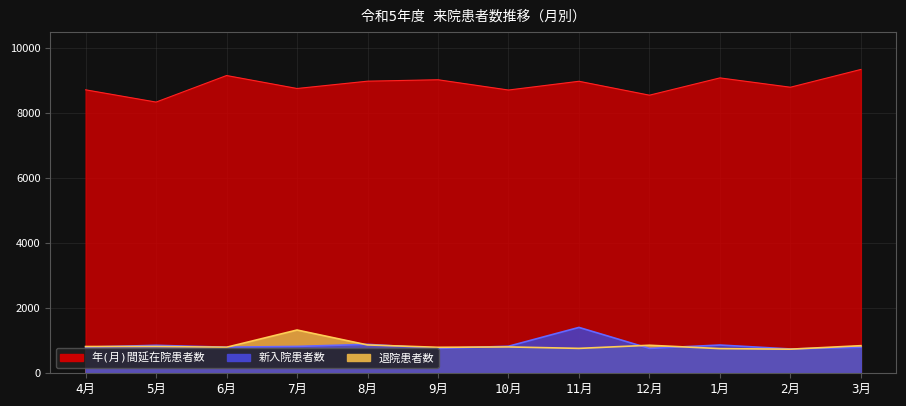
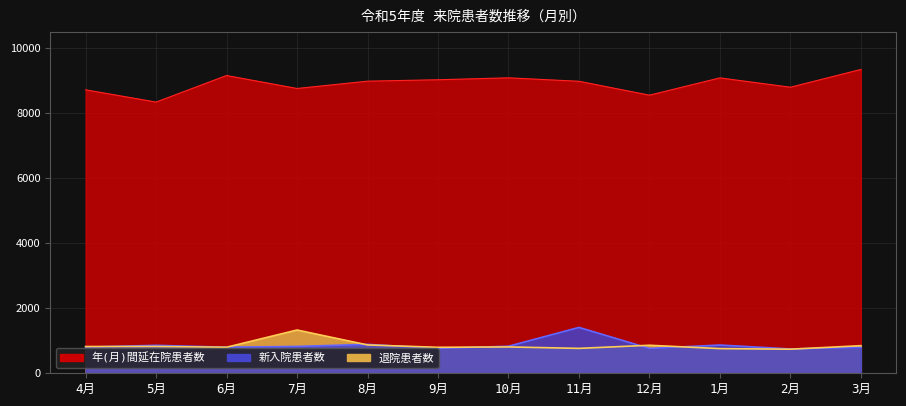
年(月)間延在院患者数, 10月: 8700 -> 9100
